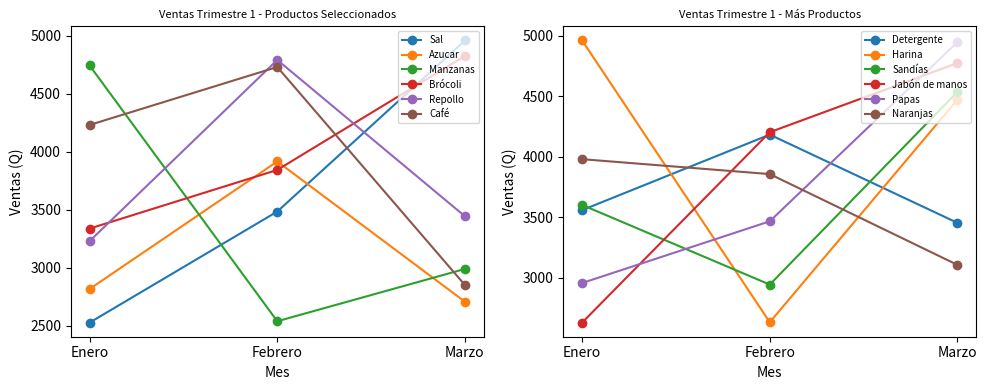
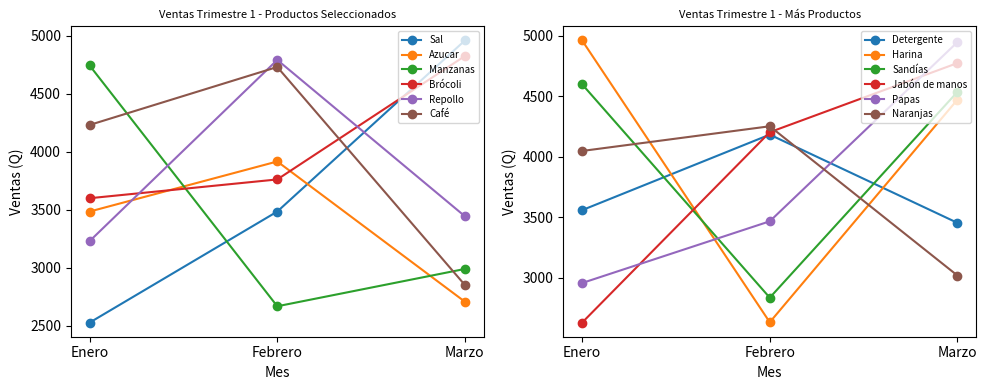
Ventas Trimestre 1 - Productos Seleccionados, Azucar, Enero: 2820 -> 3480
Ventas Trimestre 1 - Productos Seleccionados, Brócoli, Enero: 3340 -> 3600
Ventas Trimestre 1 - Productos Seleccionados, Manzanas, Febrero: 2540 -> 2670
Ventas Trimestre 1 - Productos Seleccionados, Brócoli, Febrero: 3840 -> 3760
Ventas Trimestre 1 - Más Productos, Sandías, Enero: 3600 -> 4600
Ventas Trimestre 1 - Más Productos, Naranjas, Enero: 3980 -> 4050
Ventas Trimestre 1 - Más Productos, Sandías, Febrero: 2950 -> 2840
Ventas Trimestre 1 - Más Productos, Naranjas, Febrero: 3860 -> 4250
Ventas Trimestre 1 - Más Productos, Naranjas, Marzo: 3110 -> 3020
